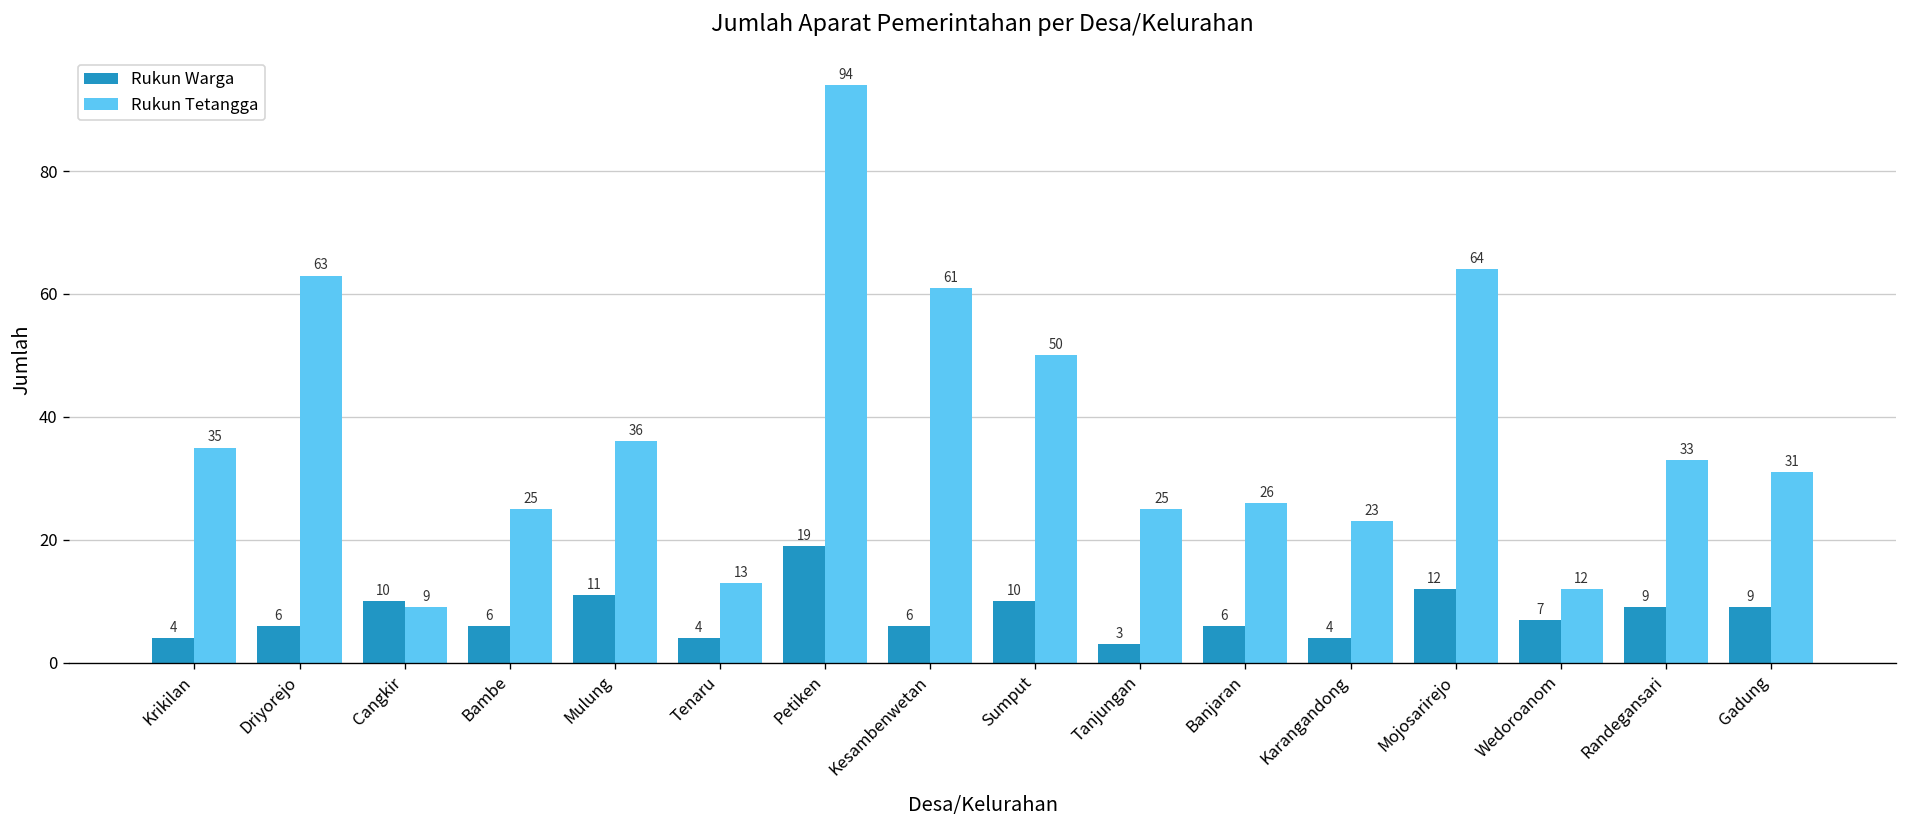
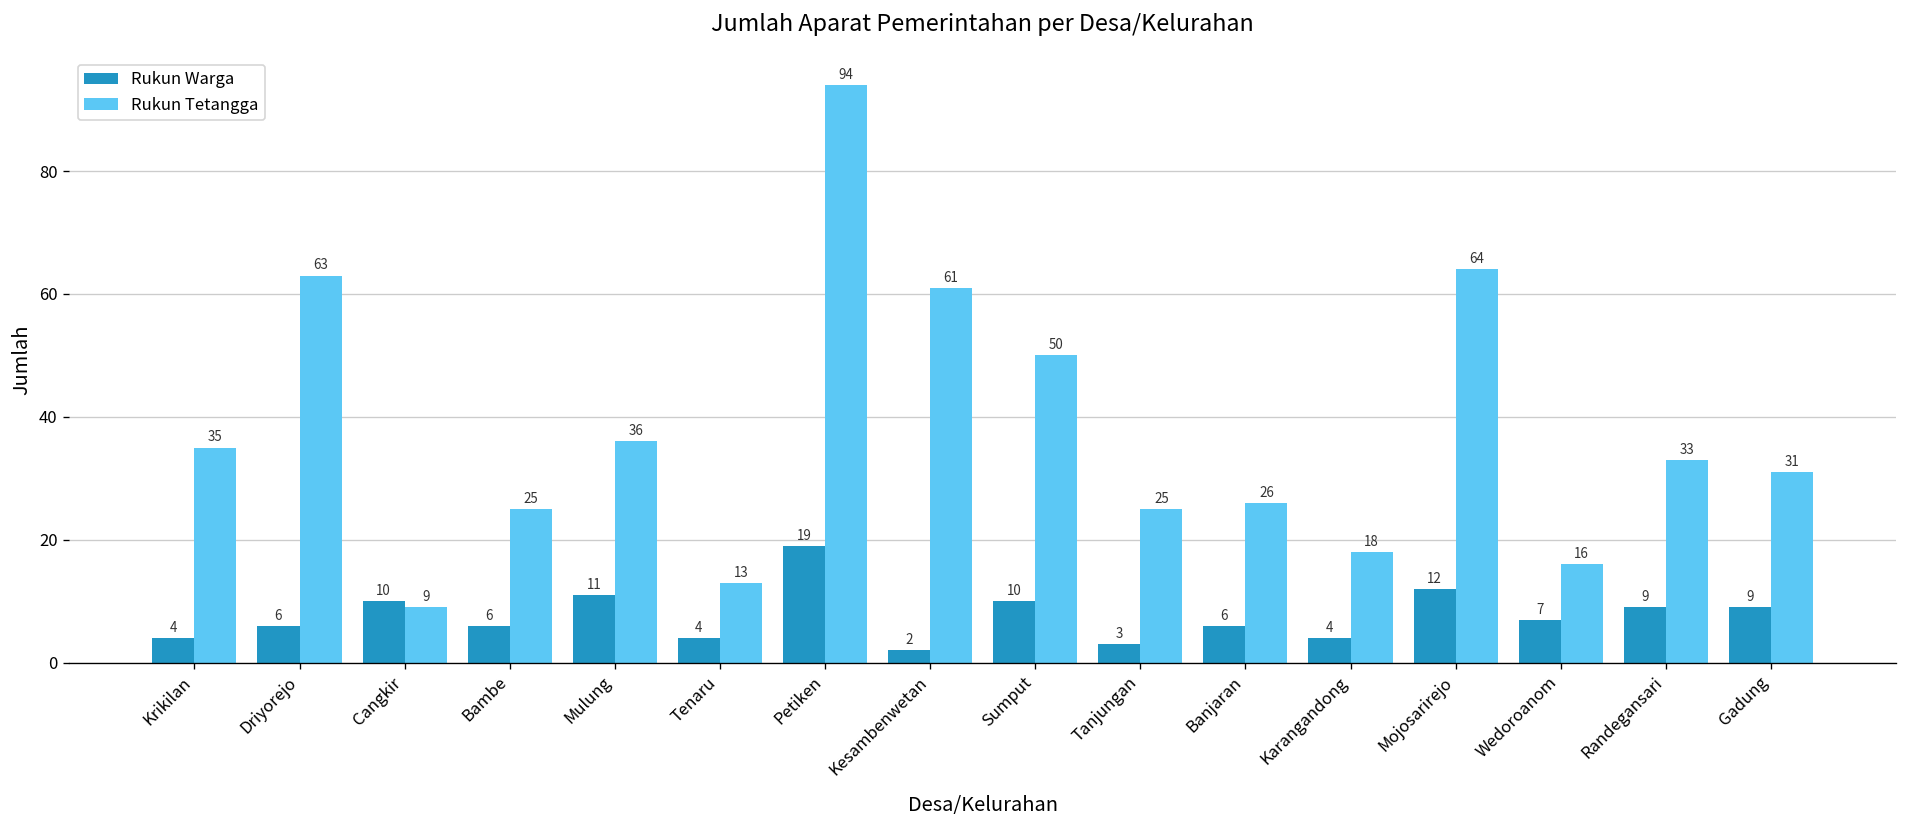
Rukun Warga, Kesambenwetan: 6 -> 2
Rukun Tetangga, Karangandong: 23 -> 18
Rukun Tetangga, Wedoroanom: 12 -> 16
